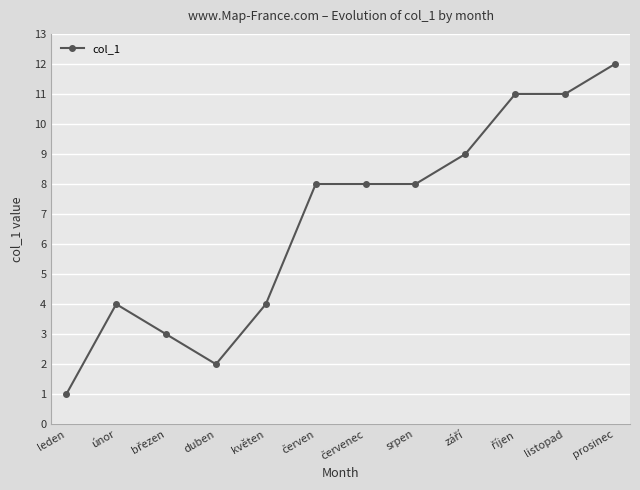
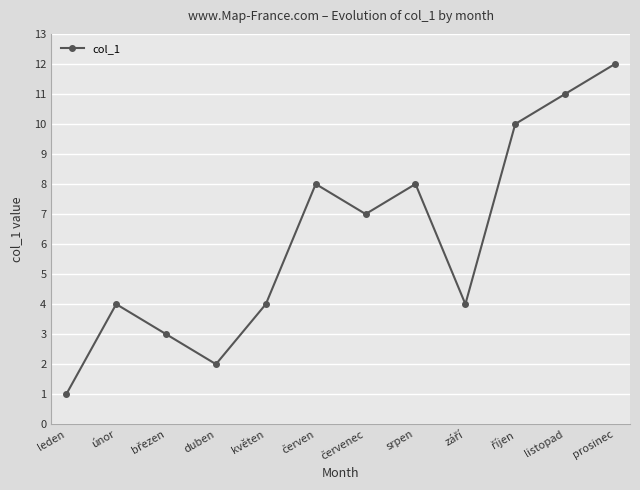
červenec: 8 -> 7
září: 9 -> 4
říjen: 11 -> 10
